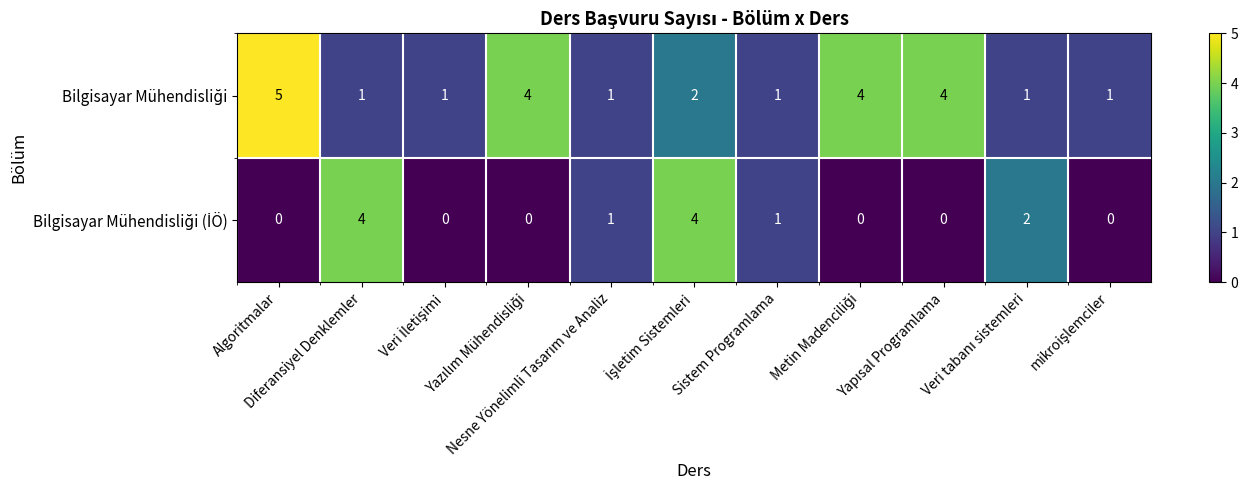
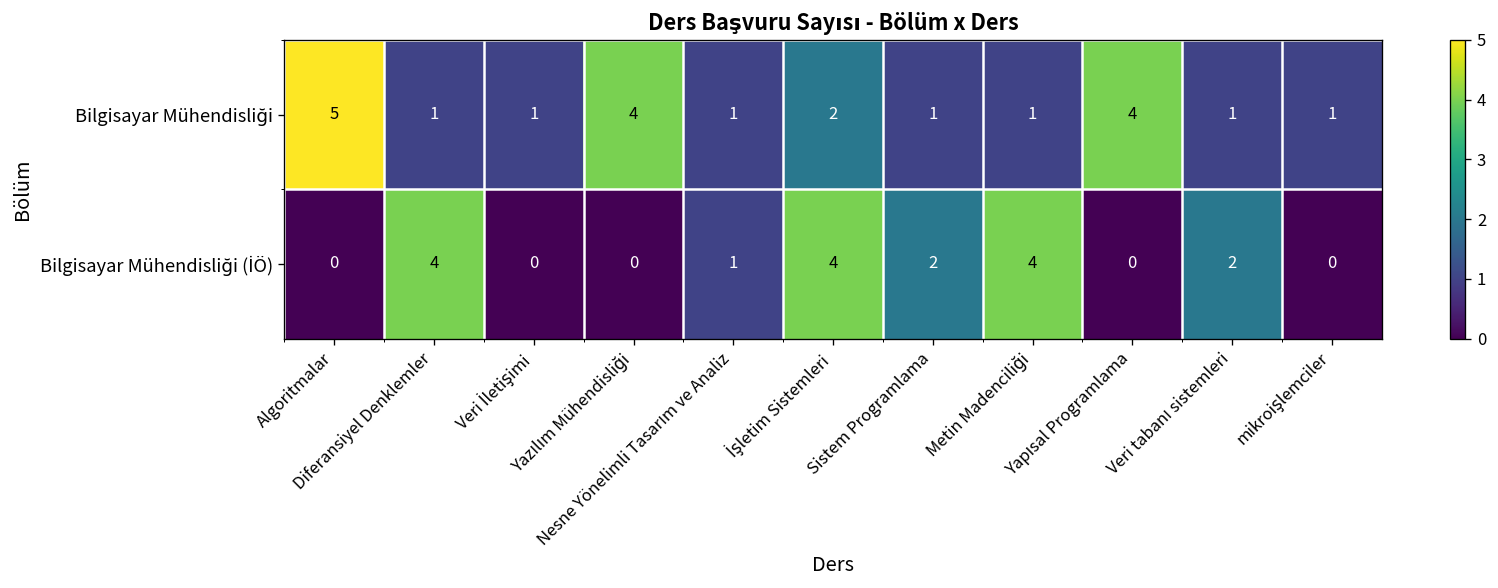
Bilgisayar Mühendisliği, Metin Madenciliği: 4 -> 1
Bilgisayar Mühendisliği (İÖ), Sistem Programlama: 1 -> 2
Bilgisayar Mühendisliği (İÖ), Metin Madenciliği: 0 -> 4
